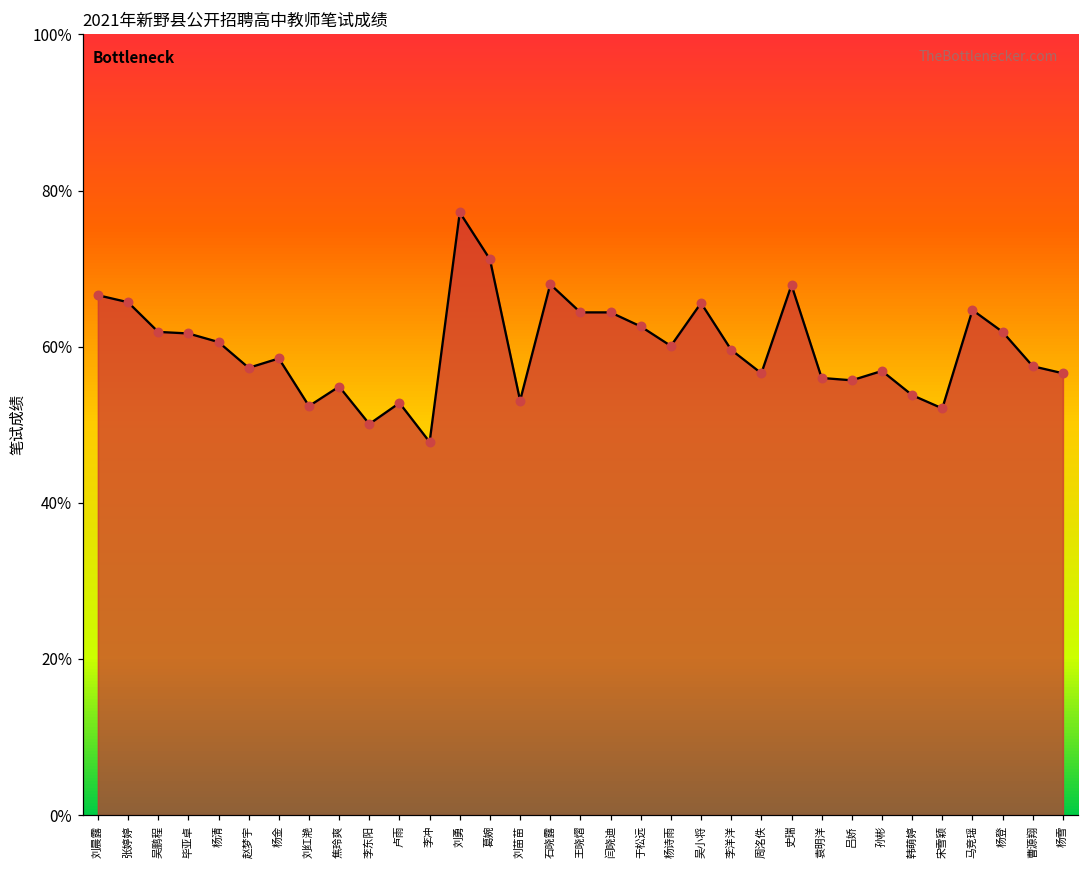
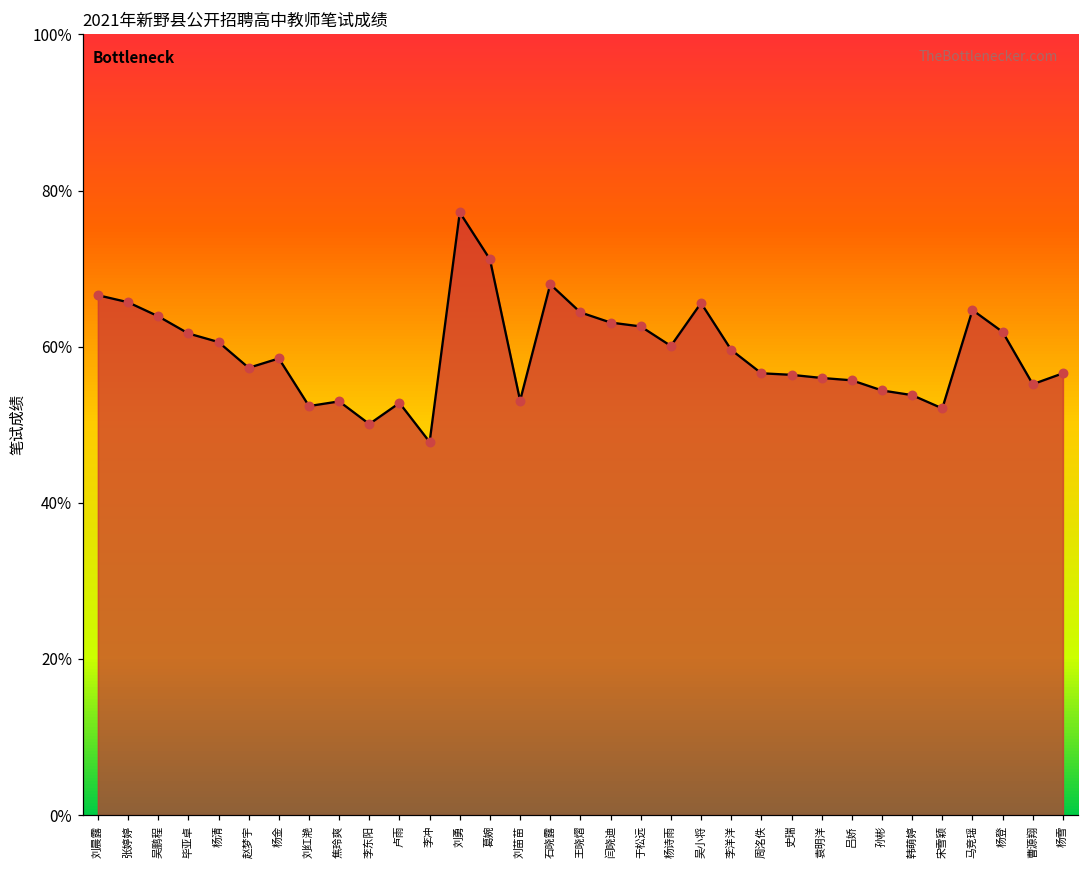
吴鹏程: 62% -> 64%
焦玲爽: 55% -> 53%
闫晓迪: 64% -> 63%
史瑞: 68% -> 56%
孙彬: 57% -> 54%
曹源翔: 58% -> 55%
